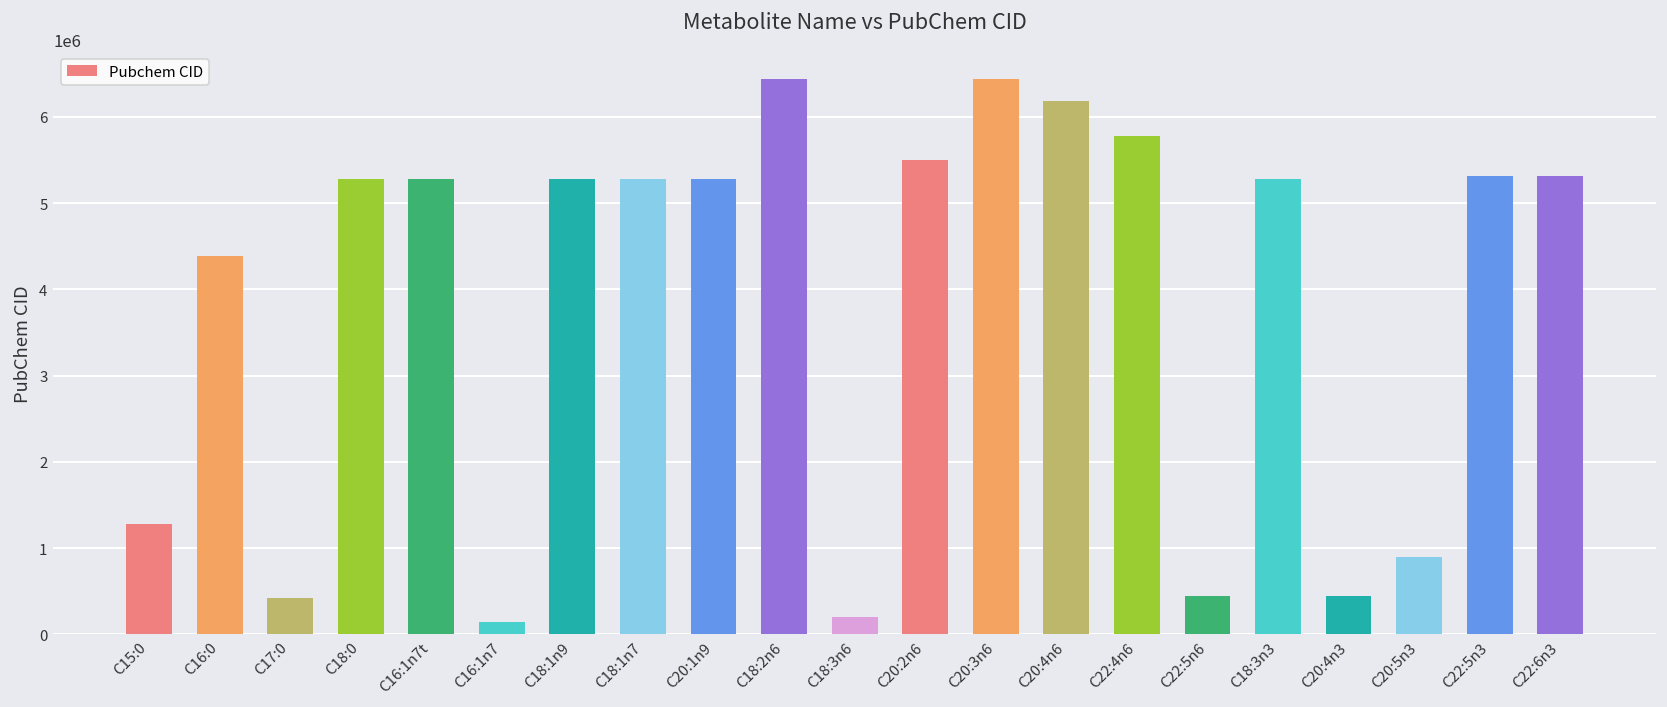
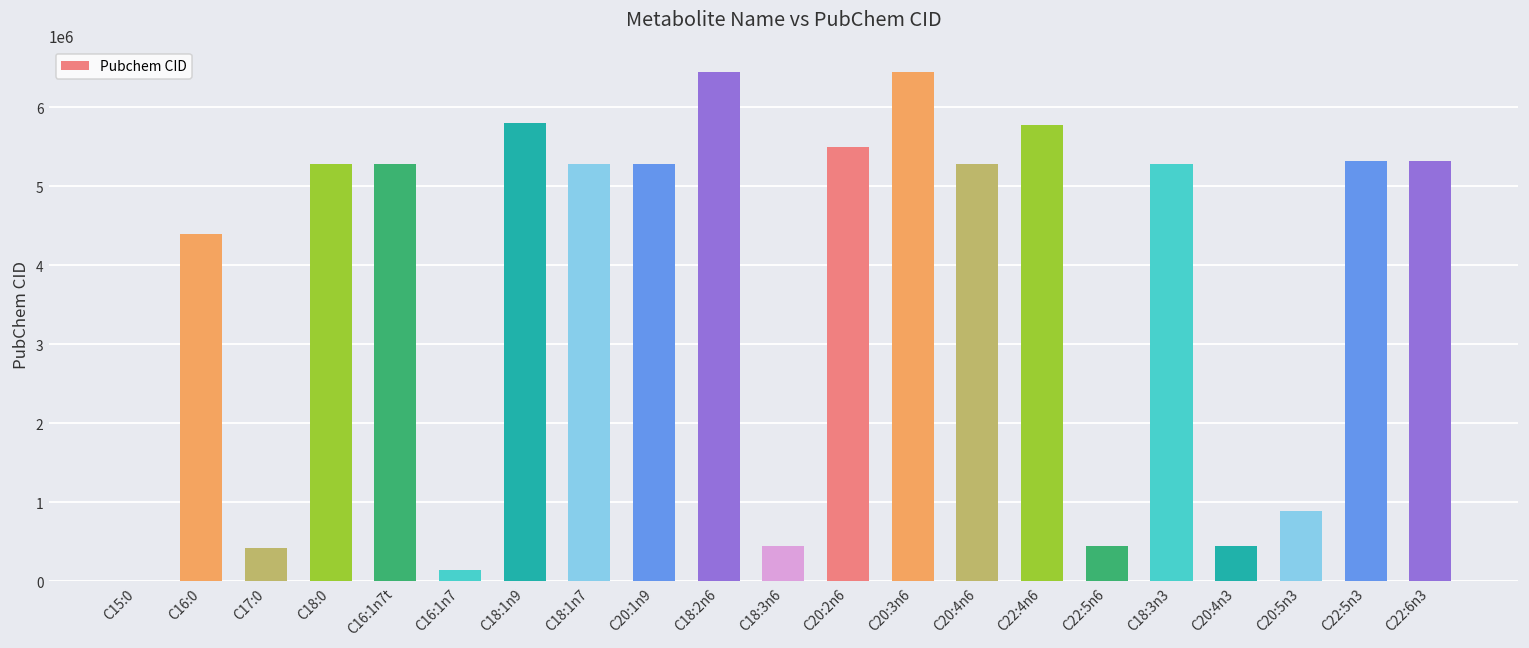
C15:0: 1300000 -> 0
C18:1n9: 5300000 -> 5800000
C18:3n6: 200000 -> 400000
C20:4n6: 6200000 -> 5300000
